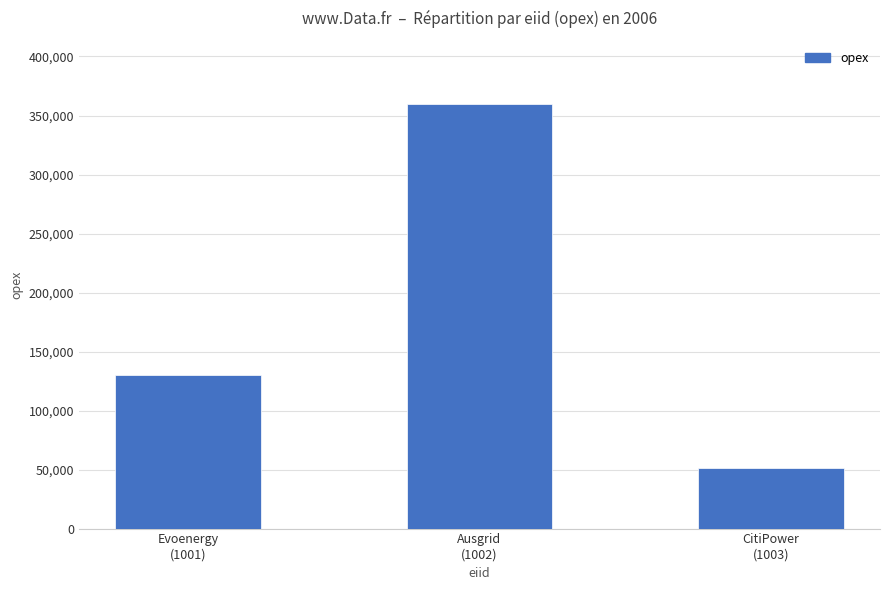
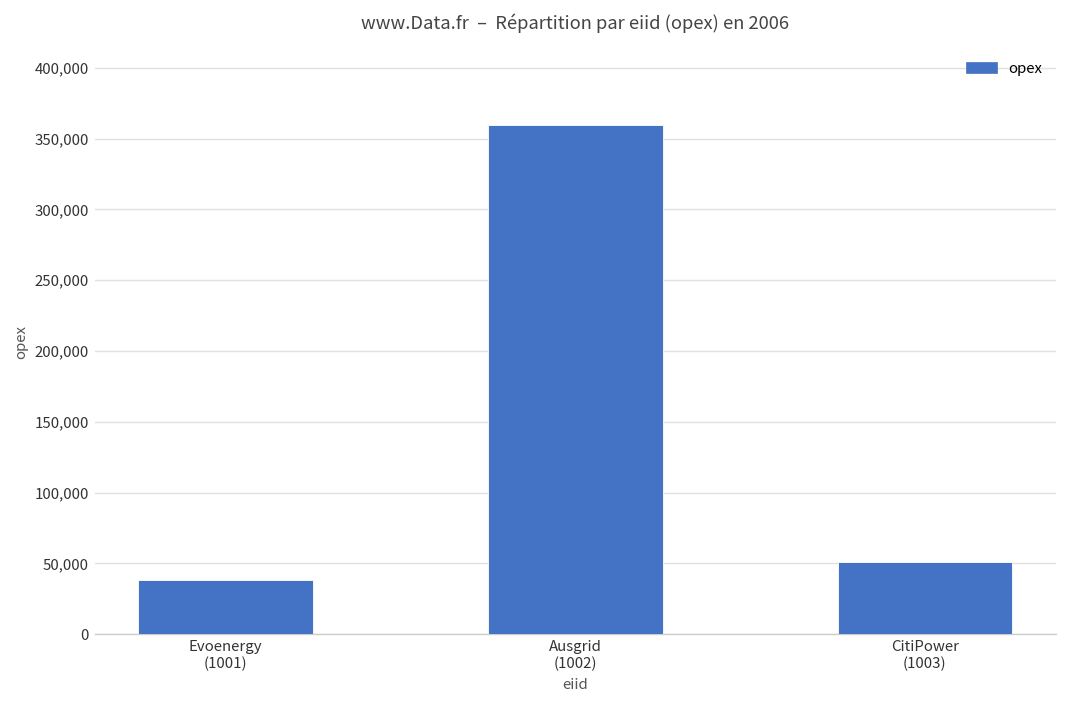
Evoenergy (1001): 130,000 -> 39,000
